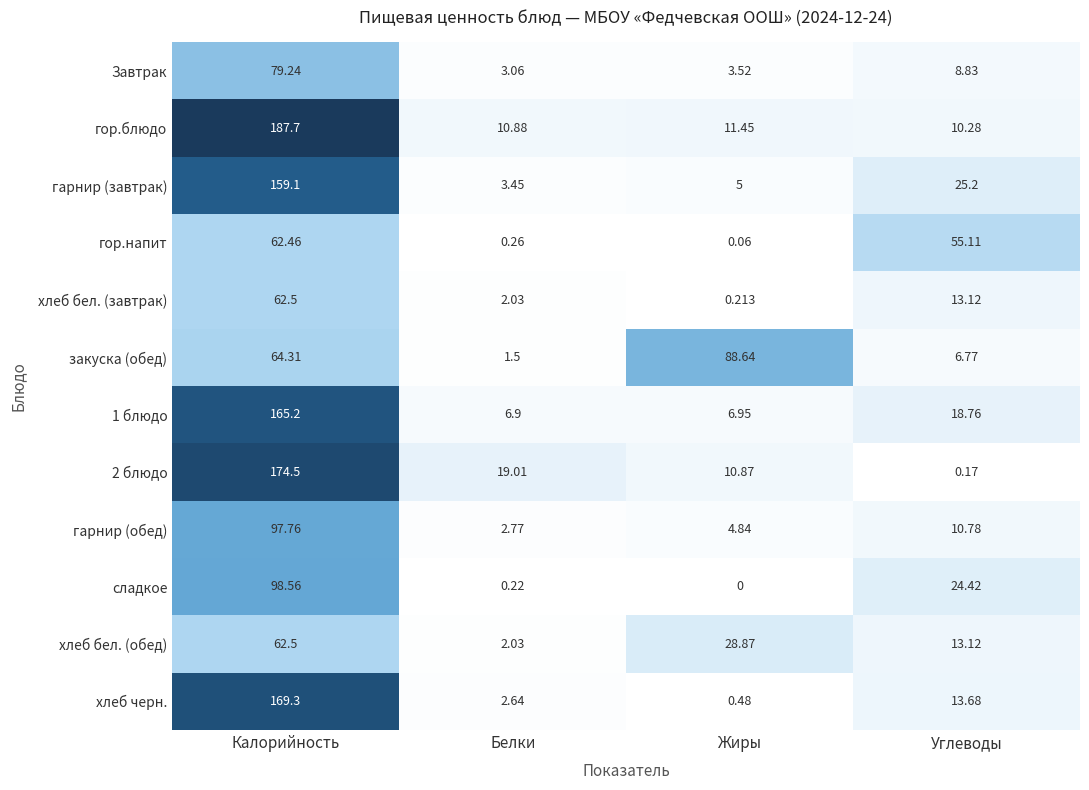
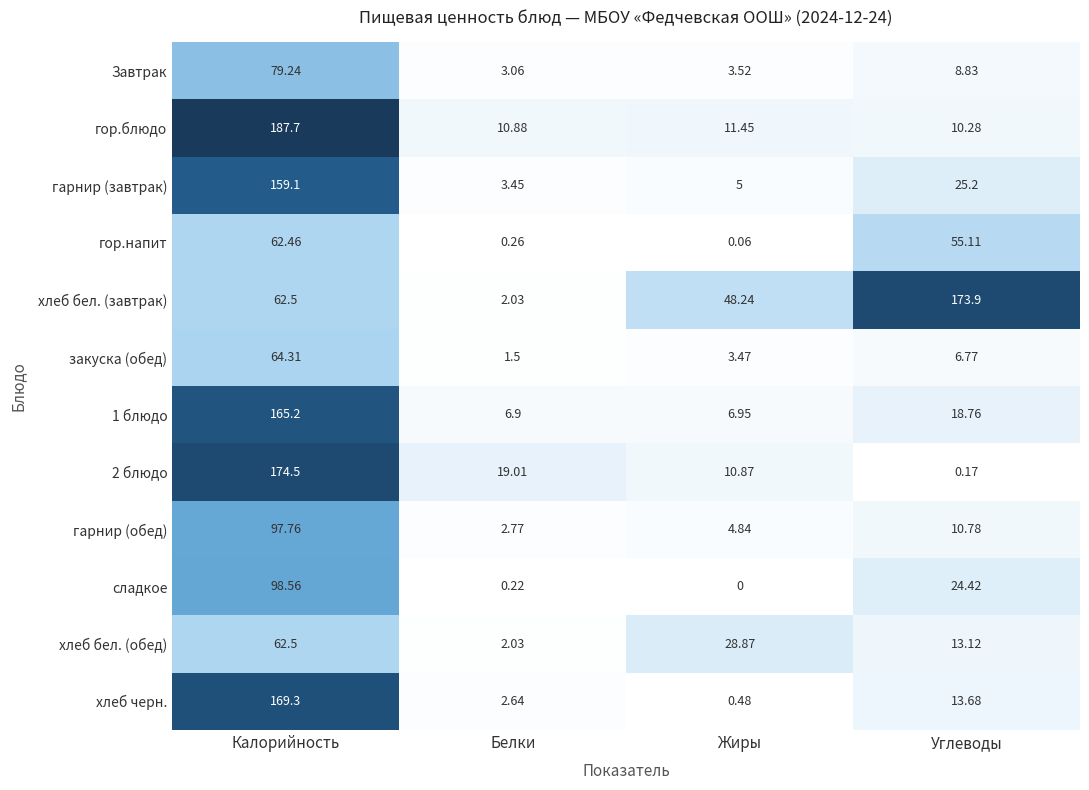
хлеб бел. (завтрак), Жиры: 0.213 -> 48.24
хлеб бел. (завтрак), Углеводы: 13.12 -> 173.9
закуска (обед), Жиры: 88.64 -> 3.47
